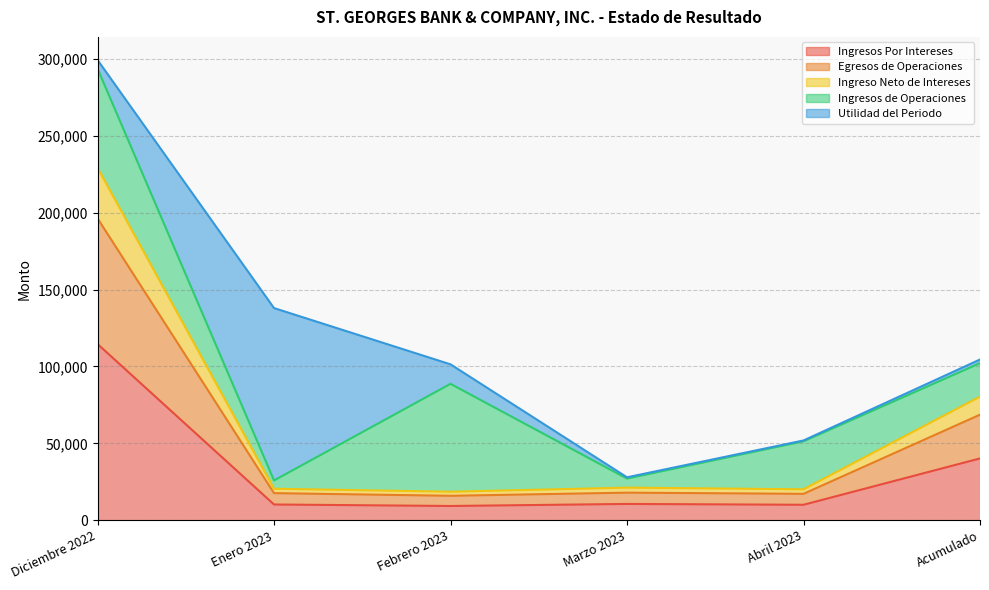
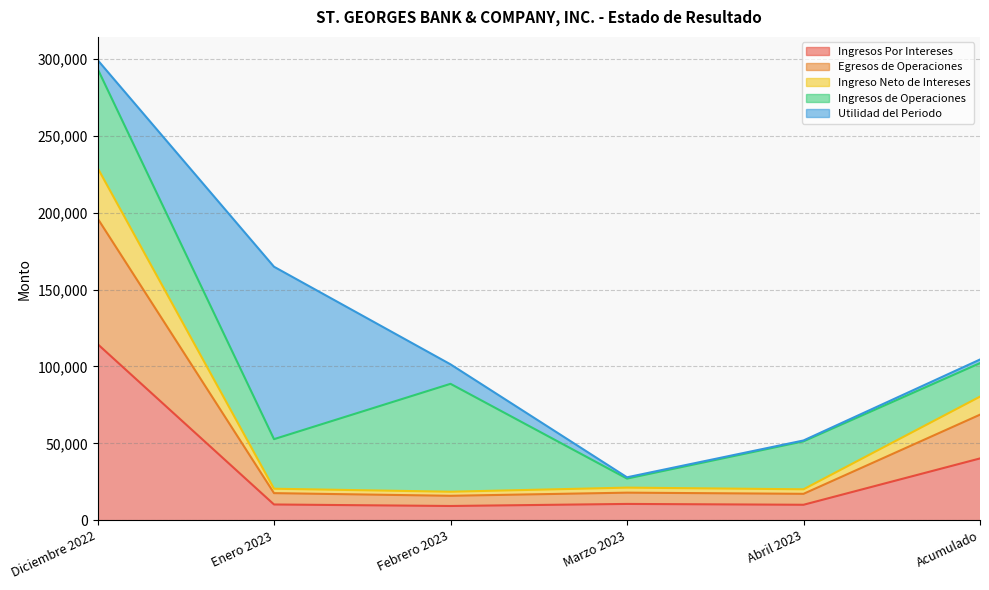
Ingresos de Operaciones, Enero 2023: 5,000 -> 32,000
